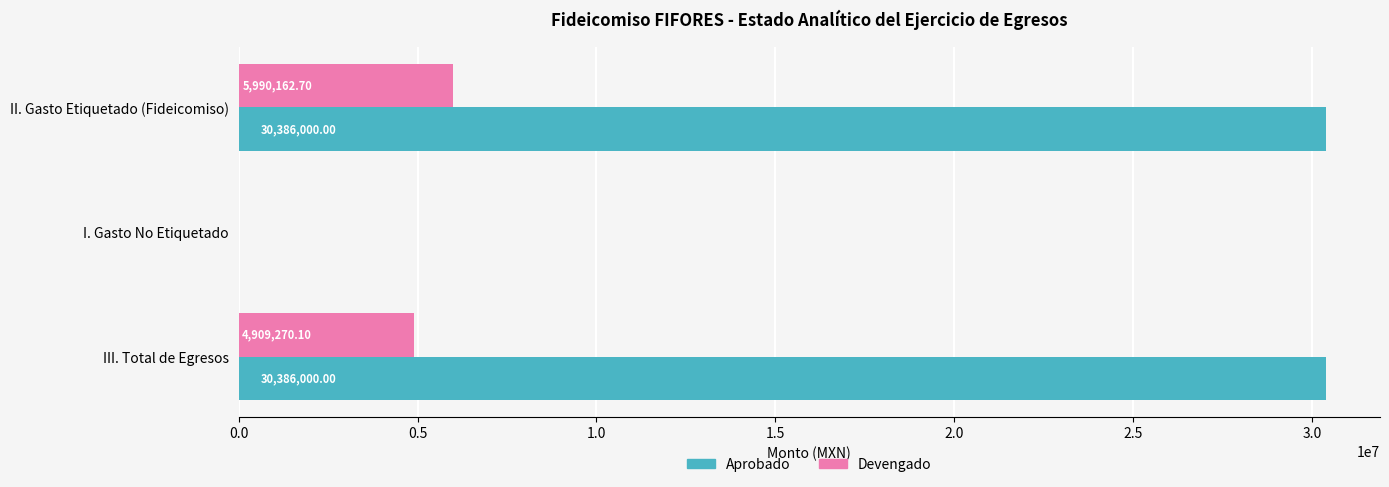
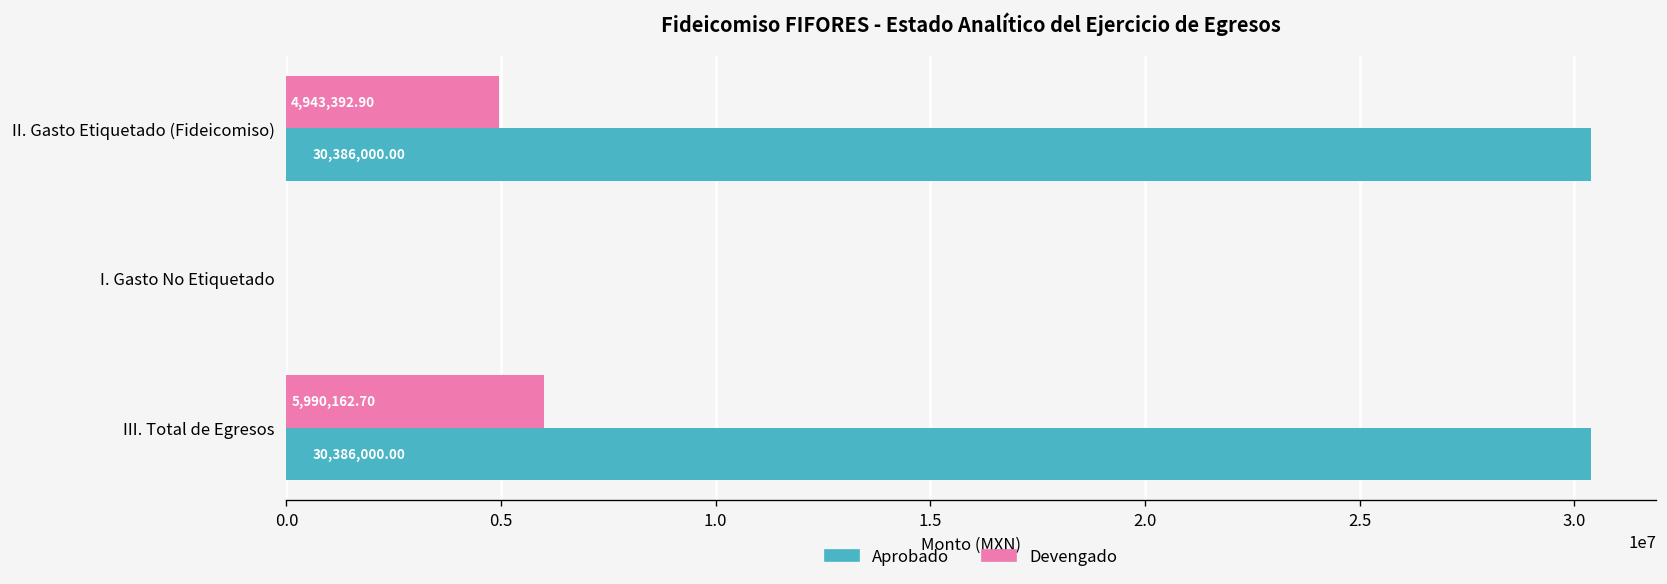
Devengado, II. Gasto Etiquetado (Fideicomiso): 5,990,162.70 -> 4,943,392.90
Devengado, III. Total de Egresos: 4,909,270.10 -> 5,990,162.70
